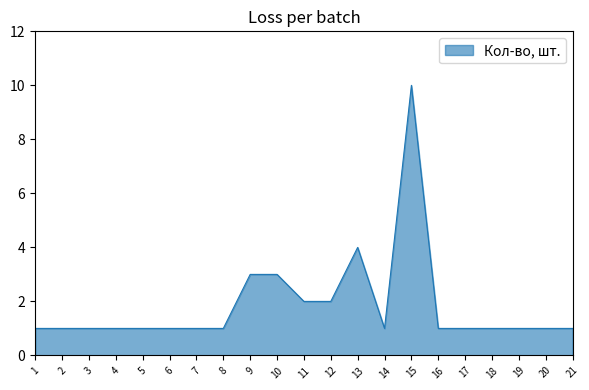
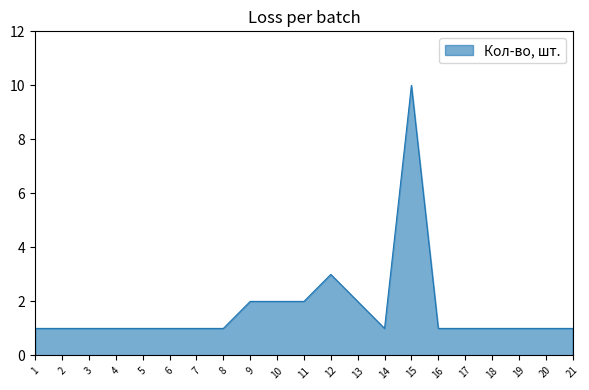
9: 3 -> 2
10: 3 -> 2
12: 2 -> 3
13: 4 -> 2
